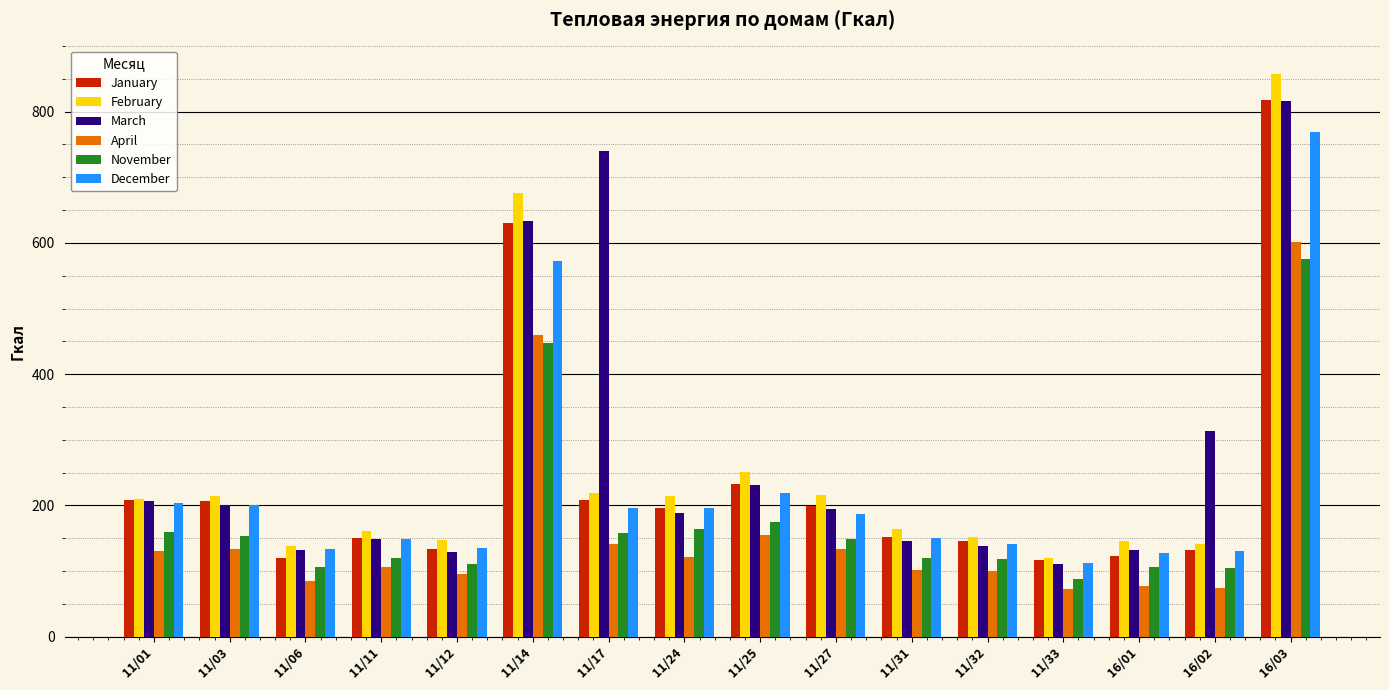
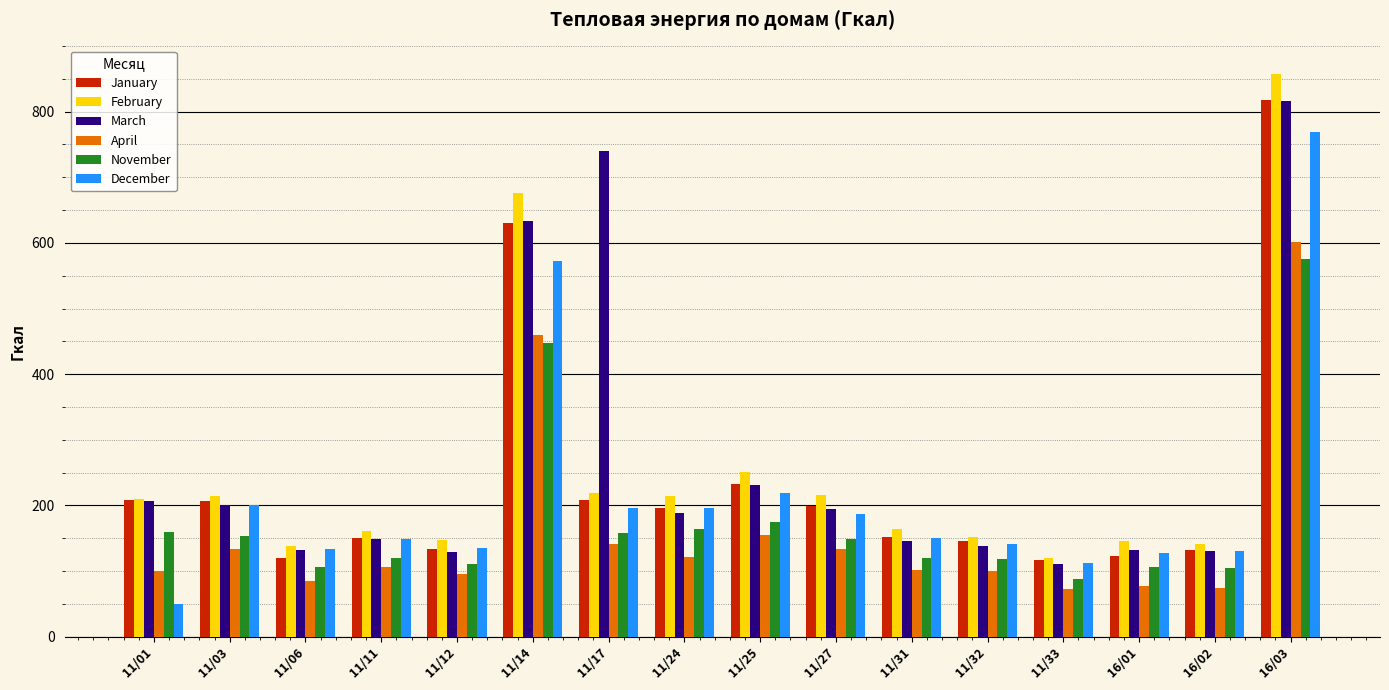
April, 11/01: 130 -> 100
December, 11/01: 200 -> 50
March, 16/02: 310 -> 130
